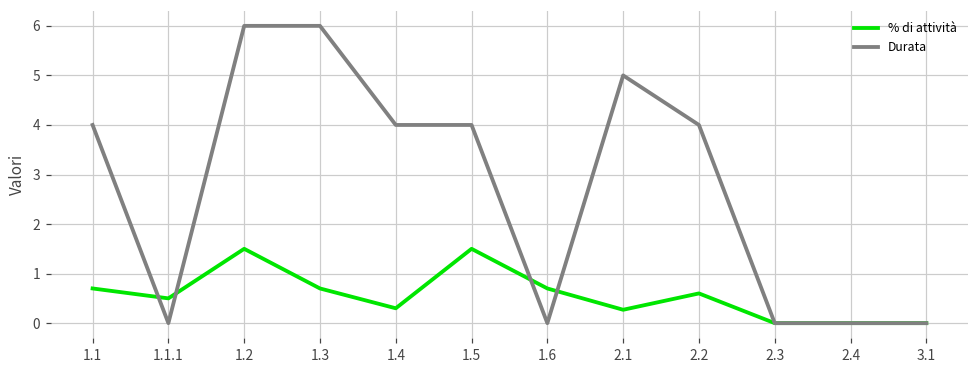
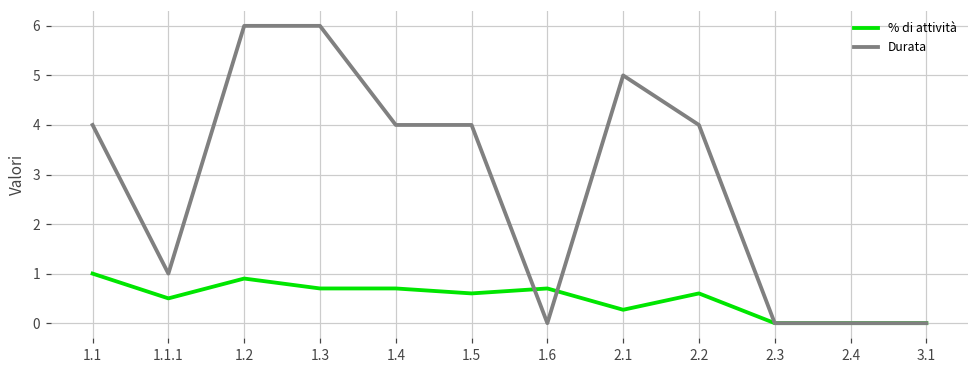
% di attività, 1.1: 0.7 -> 1.0
Durata, 1.1.1: 0 -> 1
% di attività, 1.2: 1.5 -> 0.9
% di attività, 1.4: 0.3 -> 0.7
% di attività, 1.5: 1.5 -> 0.6
